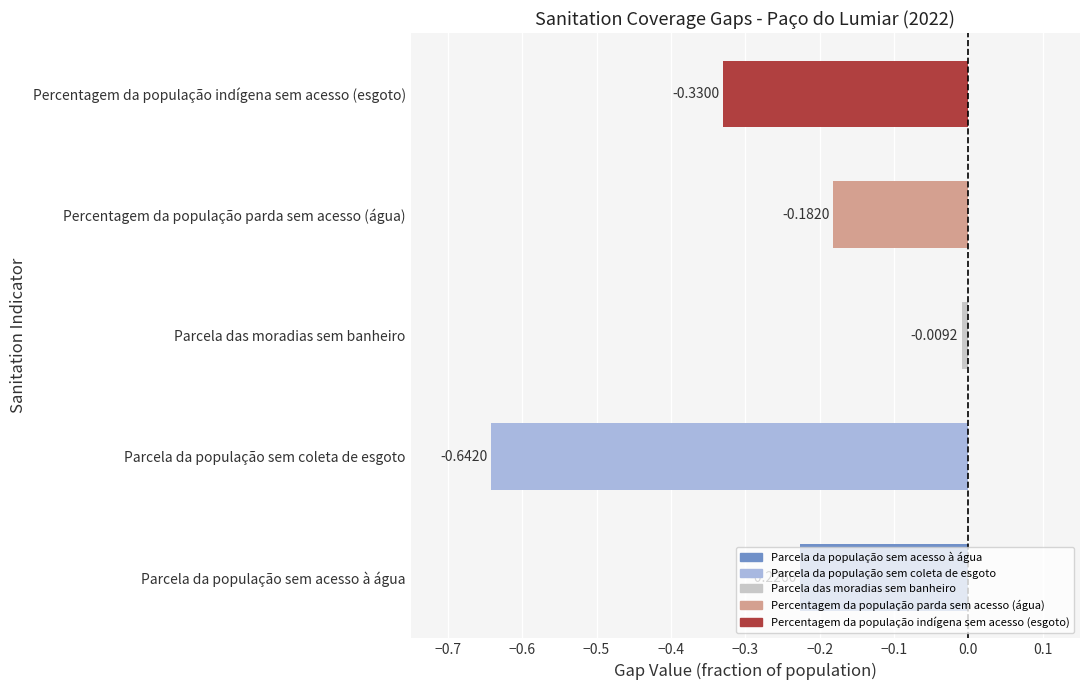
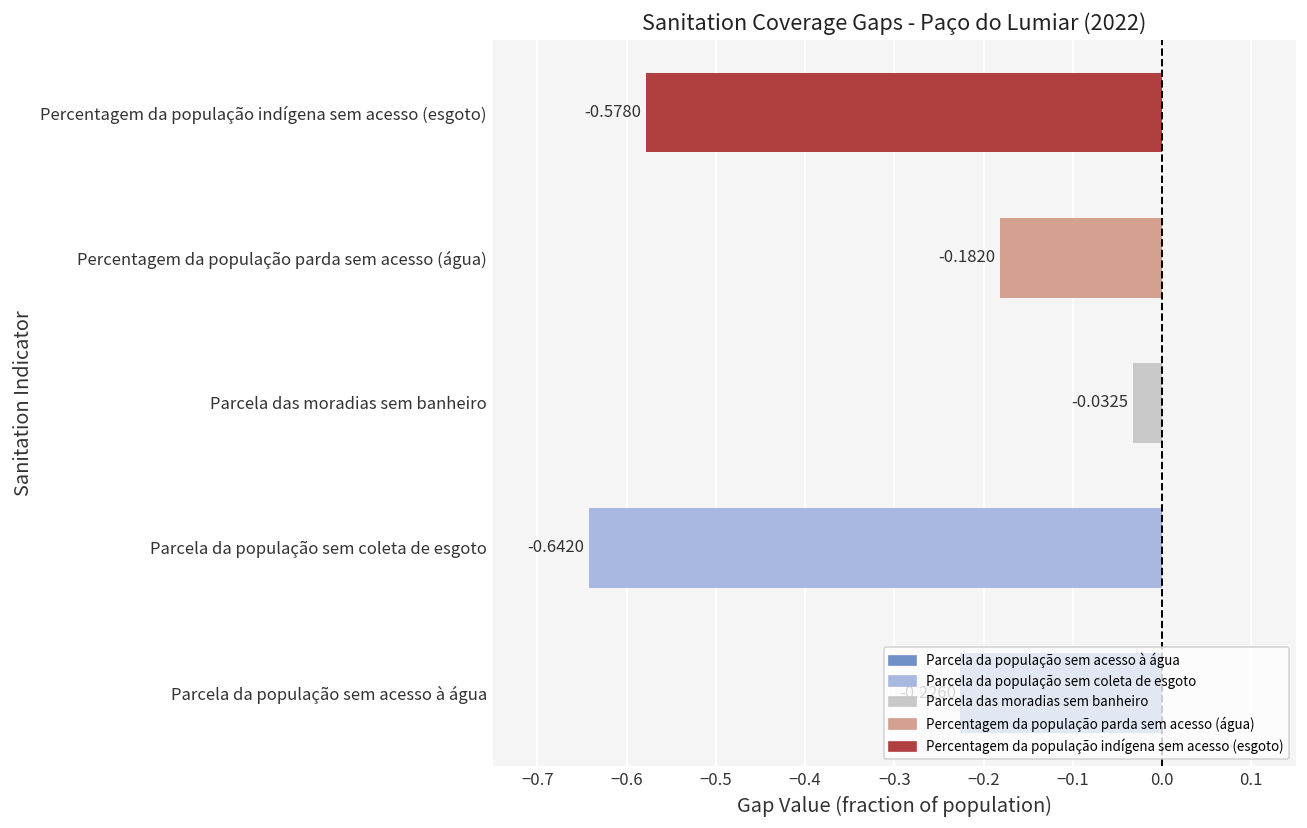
Percentagem da população indígena sem acesso (esgoto): -0.3300 -> -0.5780
Parcela das moradias sem banheiro: -0.0092 -> -0.0325
